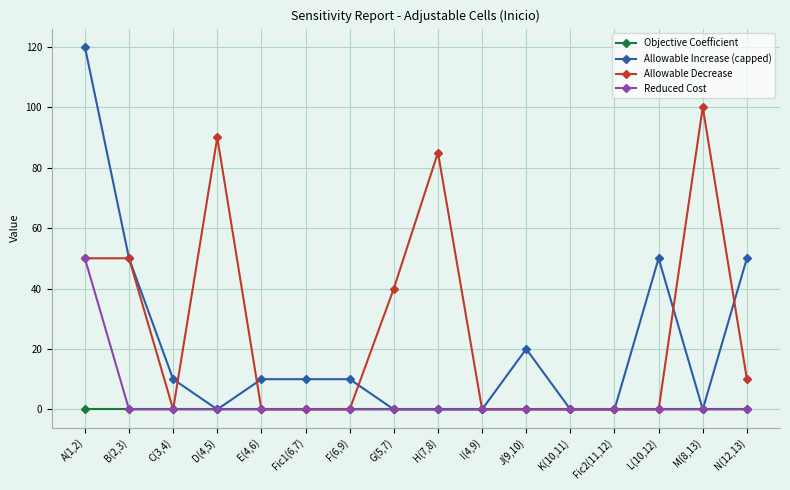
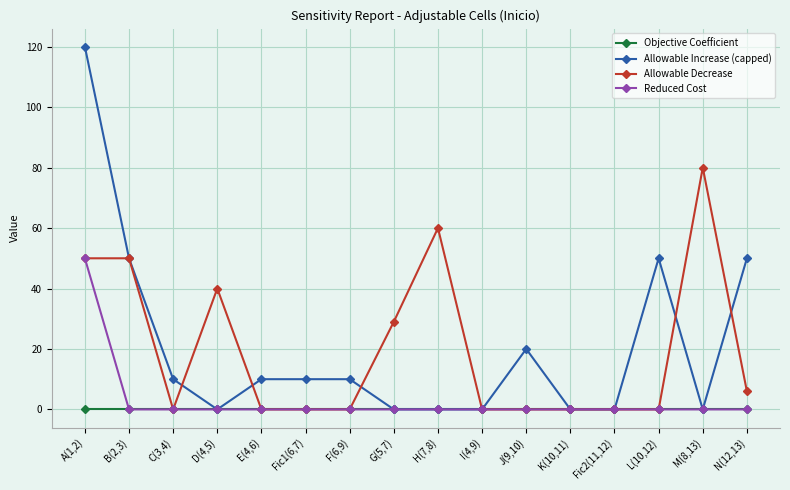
Allowable Decrease, D(4,5): 90 -> 40
Allowable Decrease, G(5,7): 40 -> 29
Allowable Decrease, H(7,8): 85 -> 60
Allowable Decrease, M(8,13): 100 -> 80
Allowable Decrease, N(12,13): 10 -> 6
